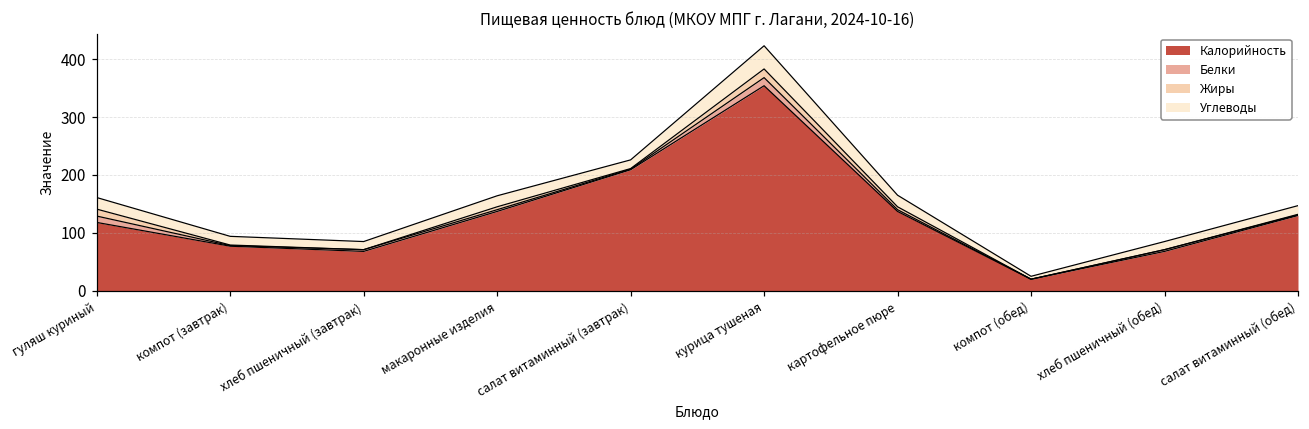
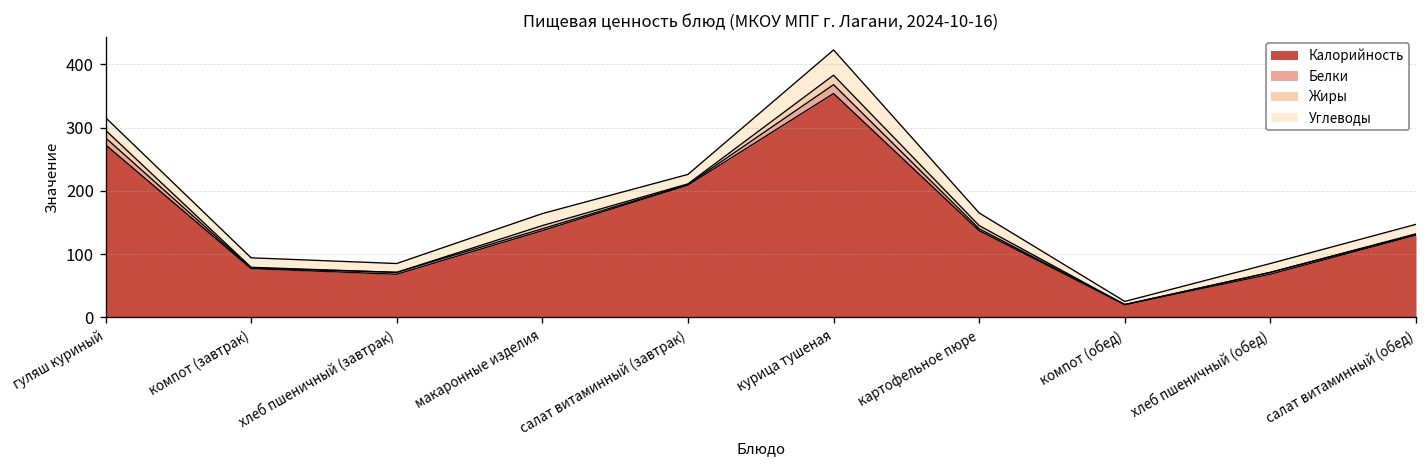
Калорийность, гуляш куриный: 120 -> 270
